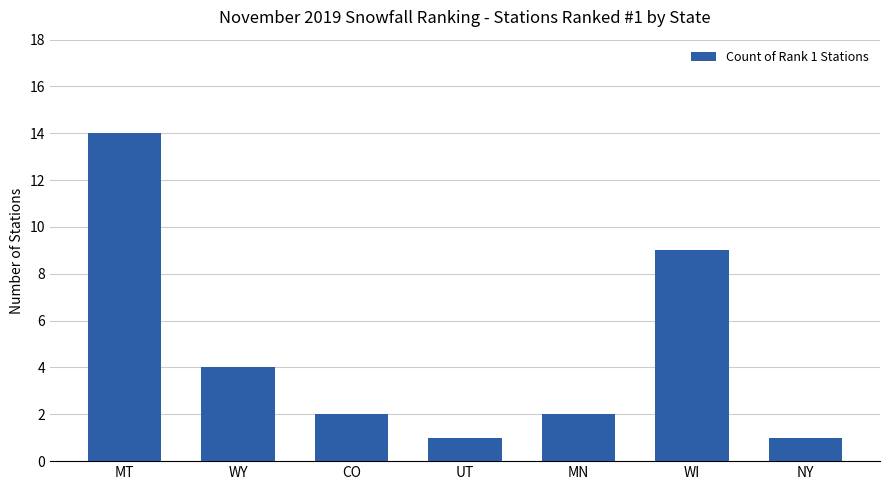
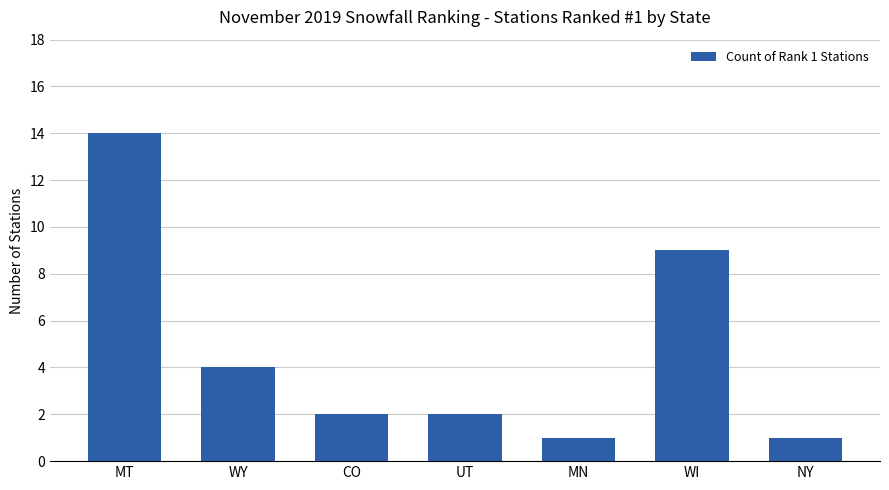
UT: 1 -> 2
MN: 2 -> 1
